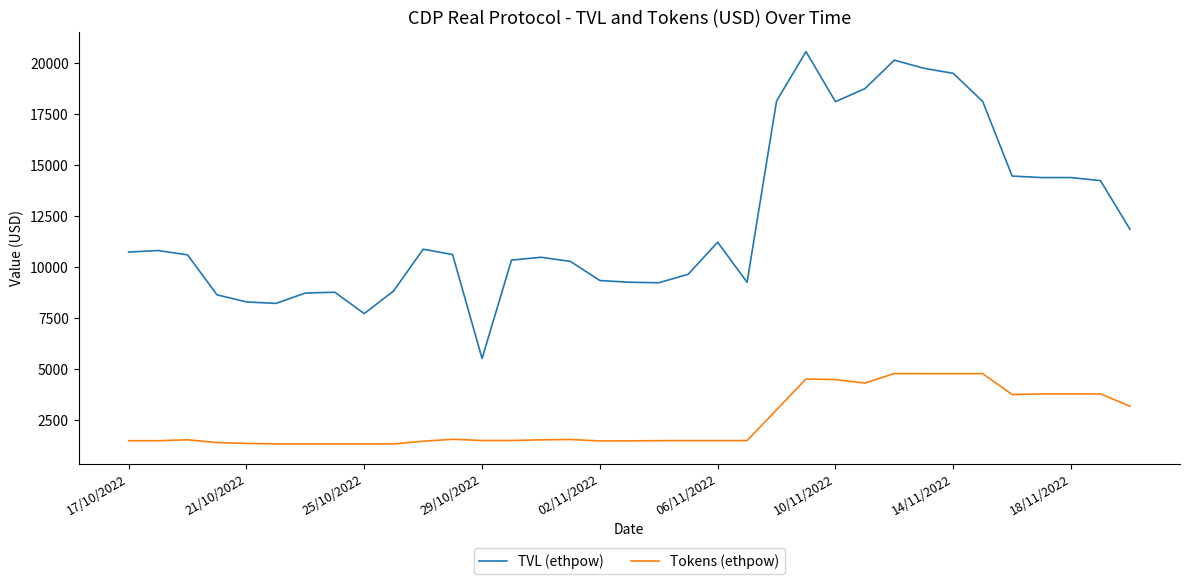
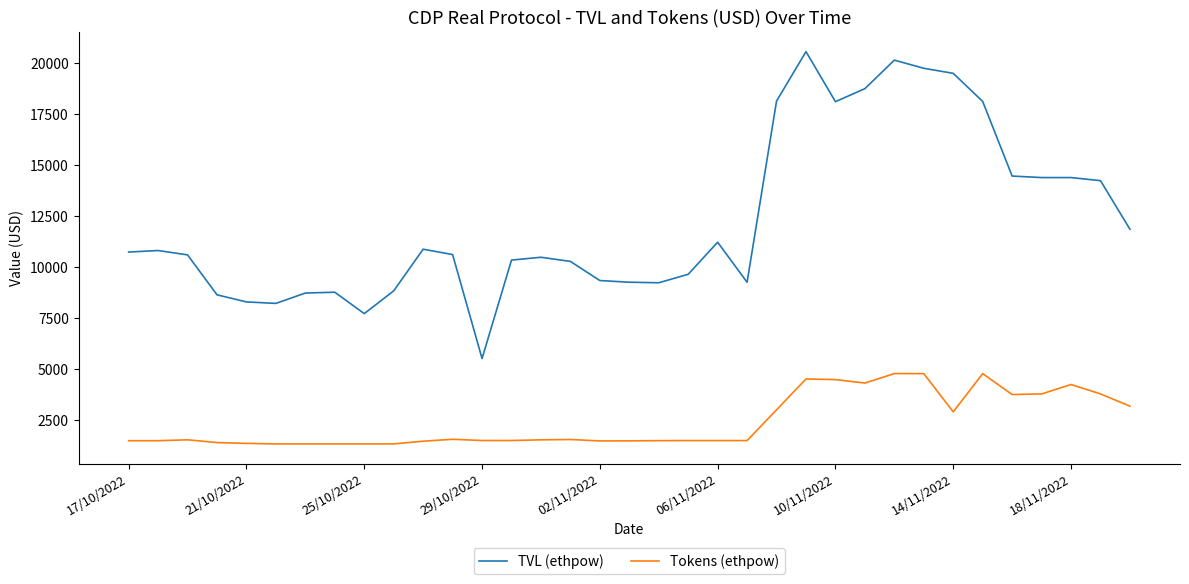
Tokens (ethpow), 14/11/2022: 4800 -> 2900
Tokens (ethpow), 18/11/2022: 3800 -> 4300
